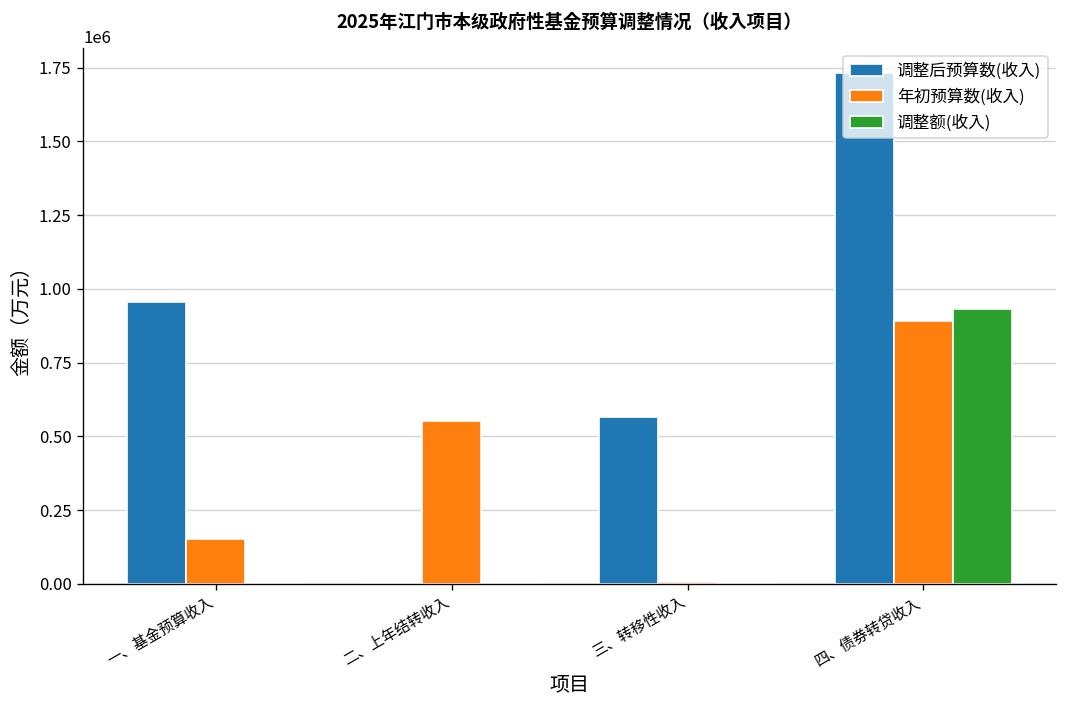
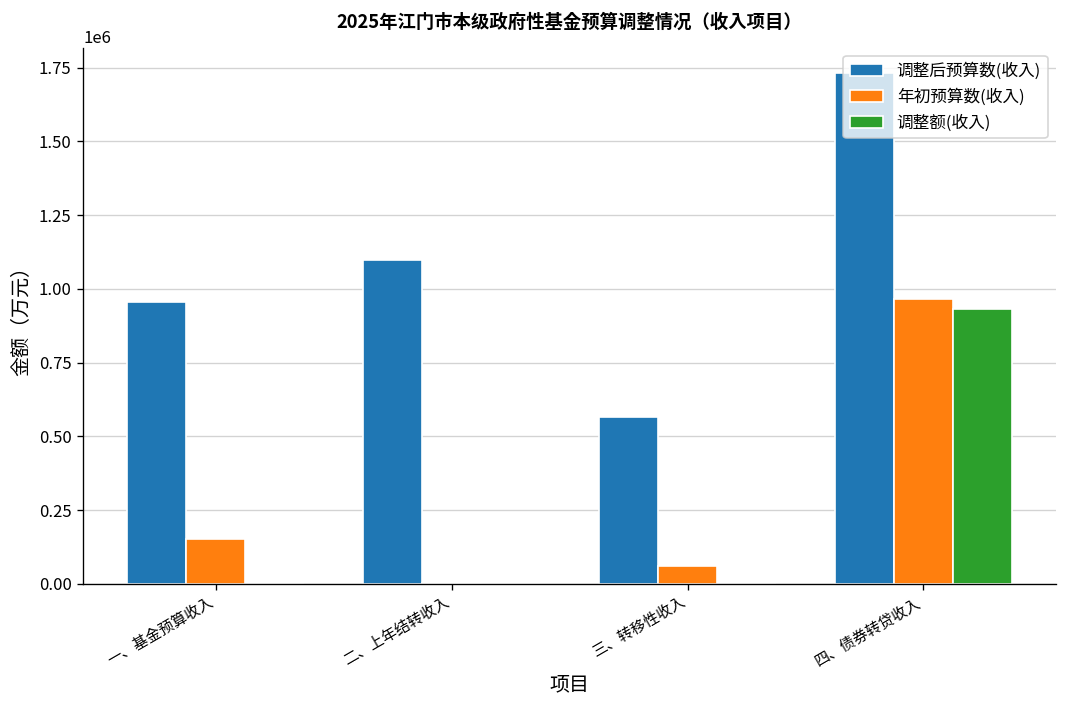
调整后预算数(收入), 二、上年结转收入: 0 -> 1100000
年初预算数(收入), 二、上年结转收入: 550000 -> 0
年初预算数(收入), 三、转移性收入: 0 -> 60000
年初预算数(收入), 四、债券转贷收入: 890000 -> 970000
